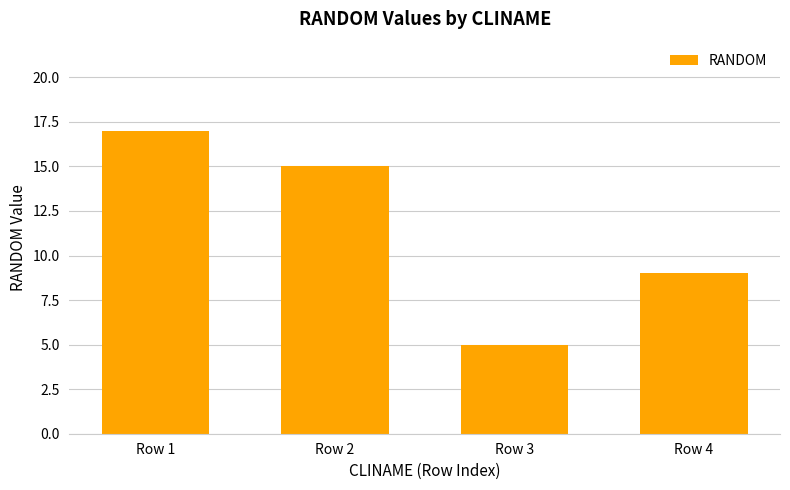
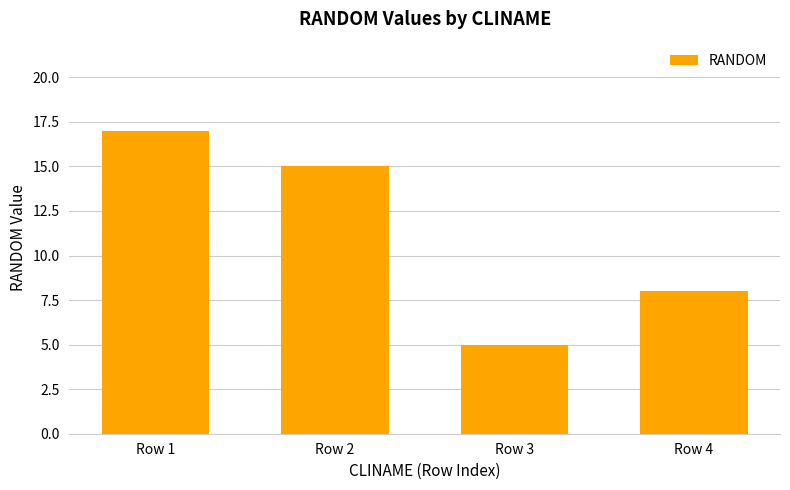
Row 4: 9 -> 8
